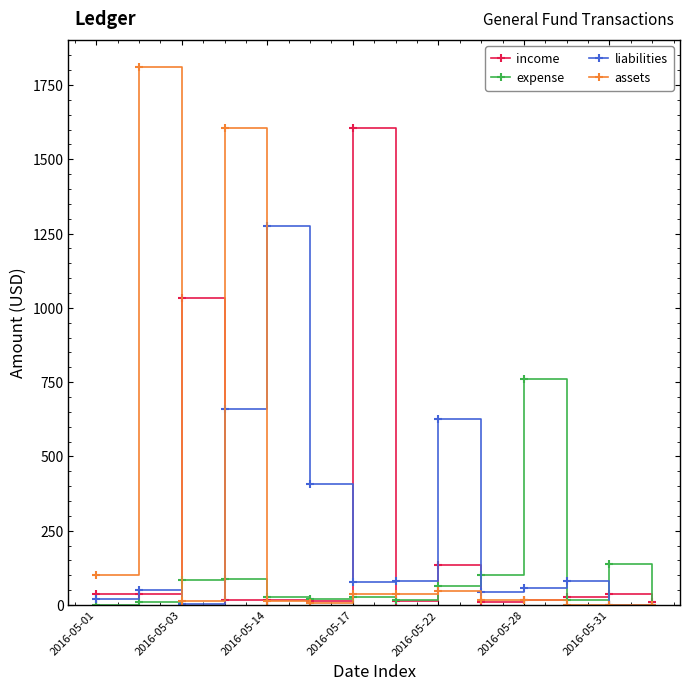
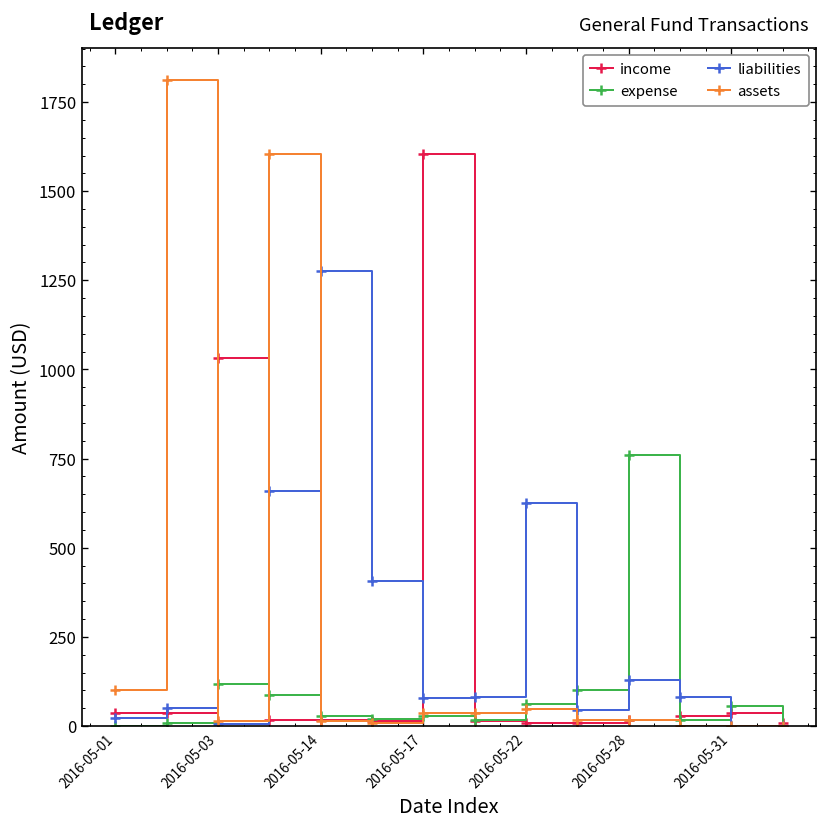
expense, 2016-05-03: 90 -> 120
income, 2016-05-22: 140 -> 10
liabilities, 2016-05-28: 60 -> 130
expense, 2016-05-31: 140 -> 60
